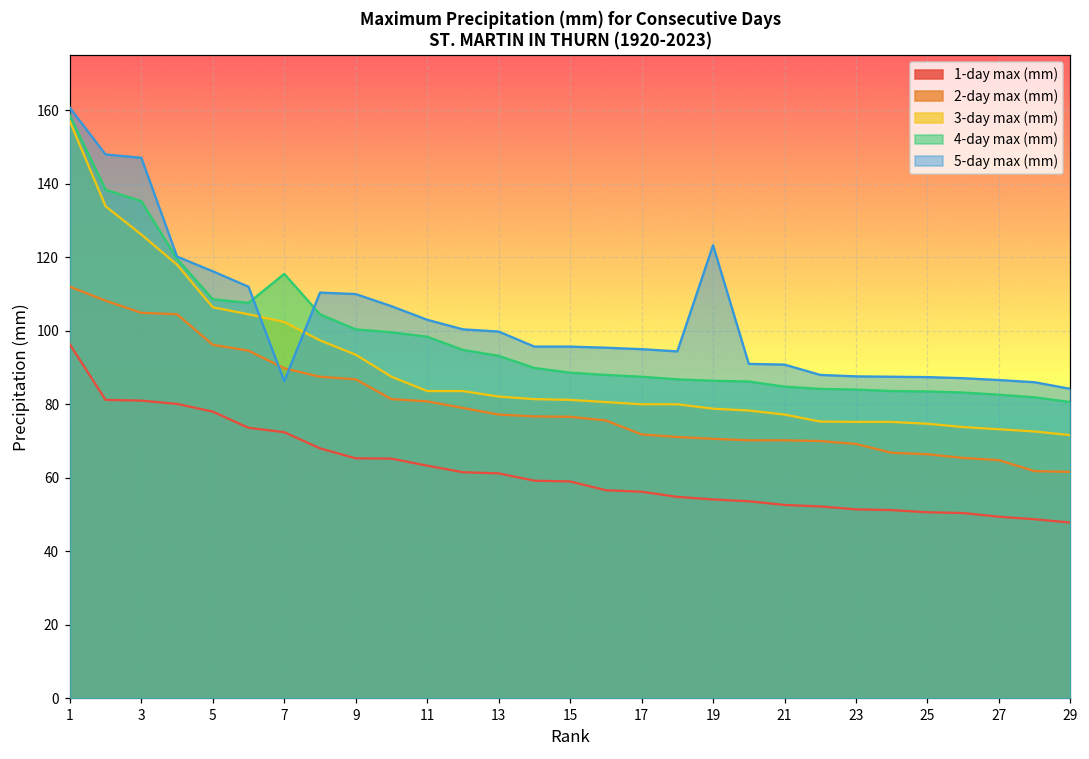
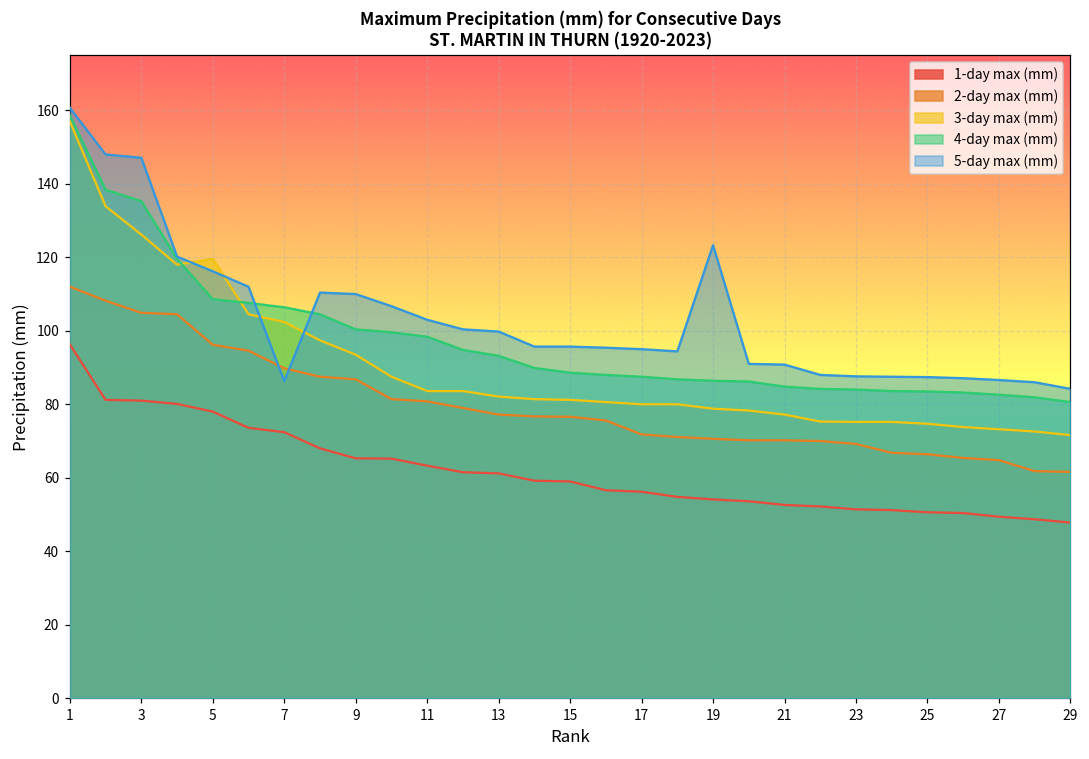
3-day max (mm), 5: 106 -> 120
4-day max (mm), 7: 116 -> 106
